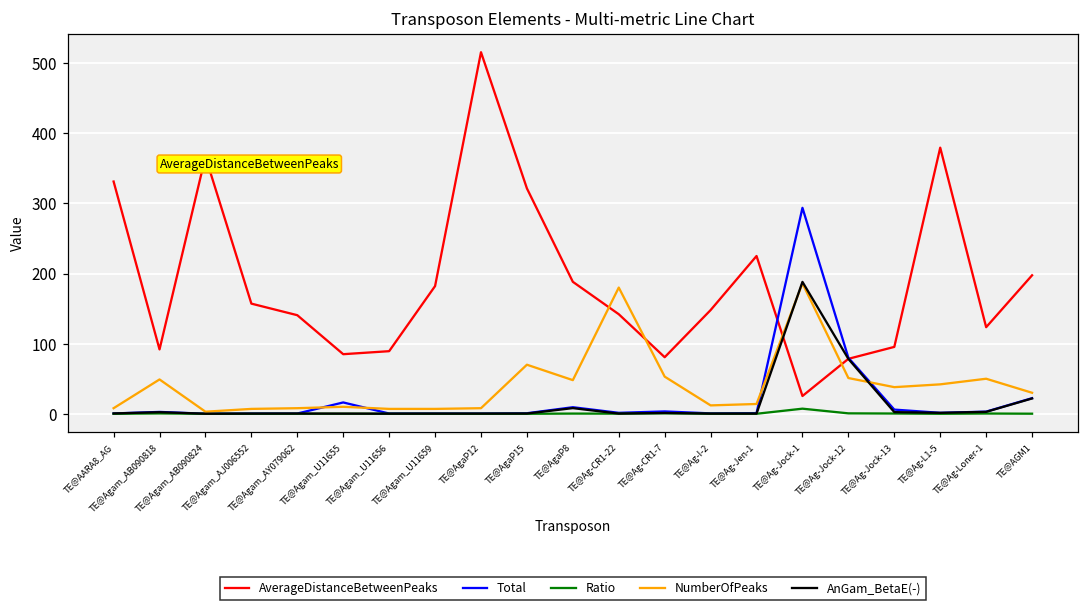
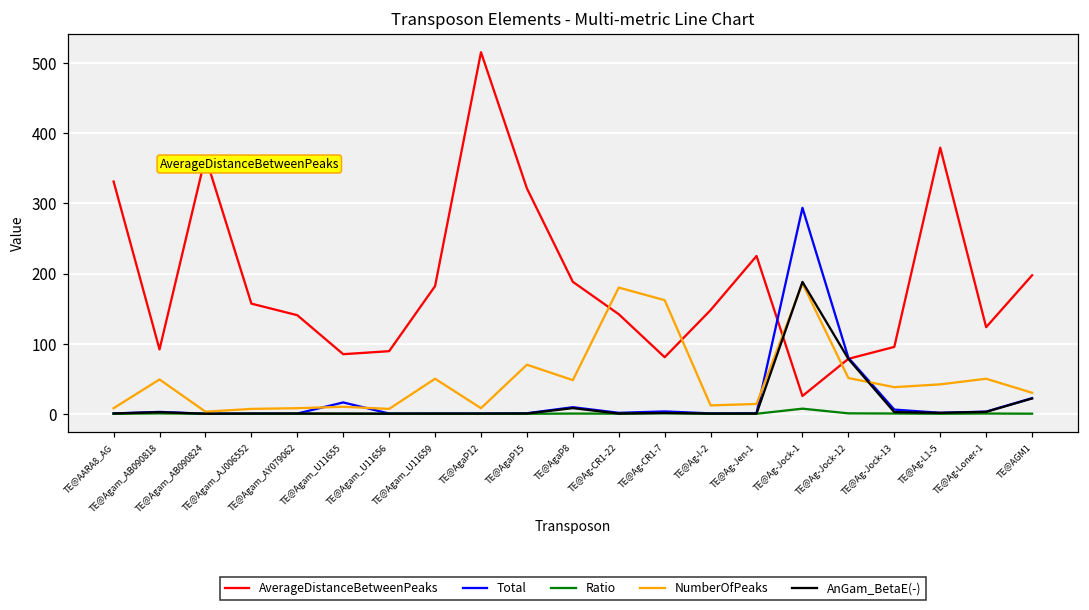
NumberOfPeaks, TE@Agam_U11659: 10 -> 50
NumberOfPeaks, TE@Ag-CR1-7: 50 -> 160
